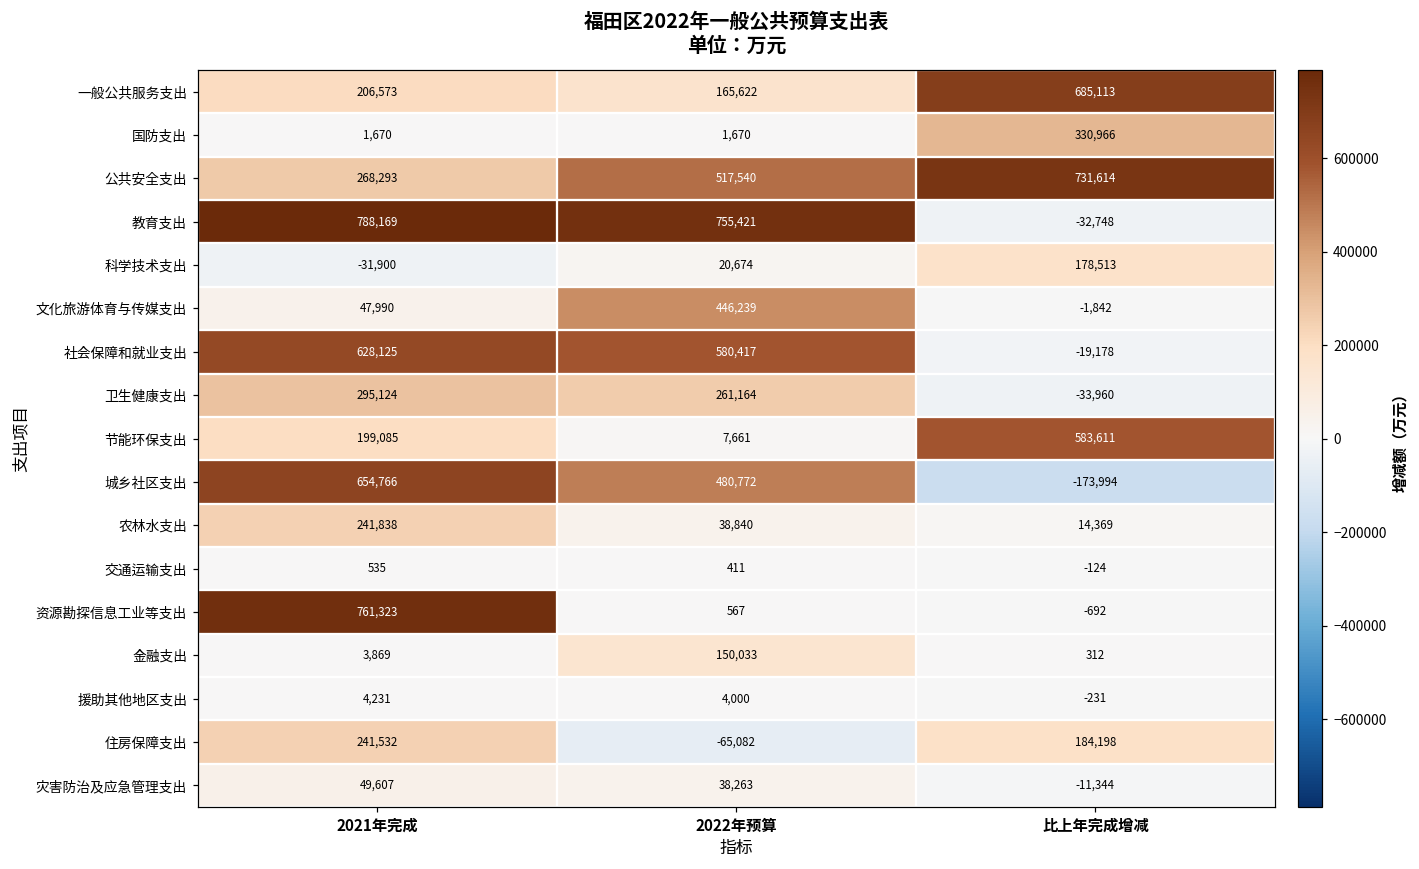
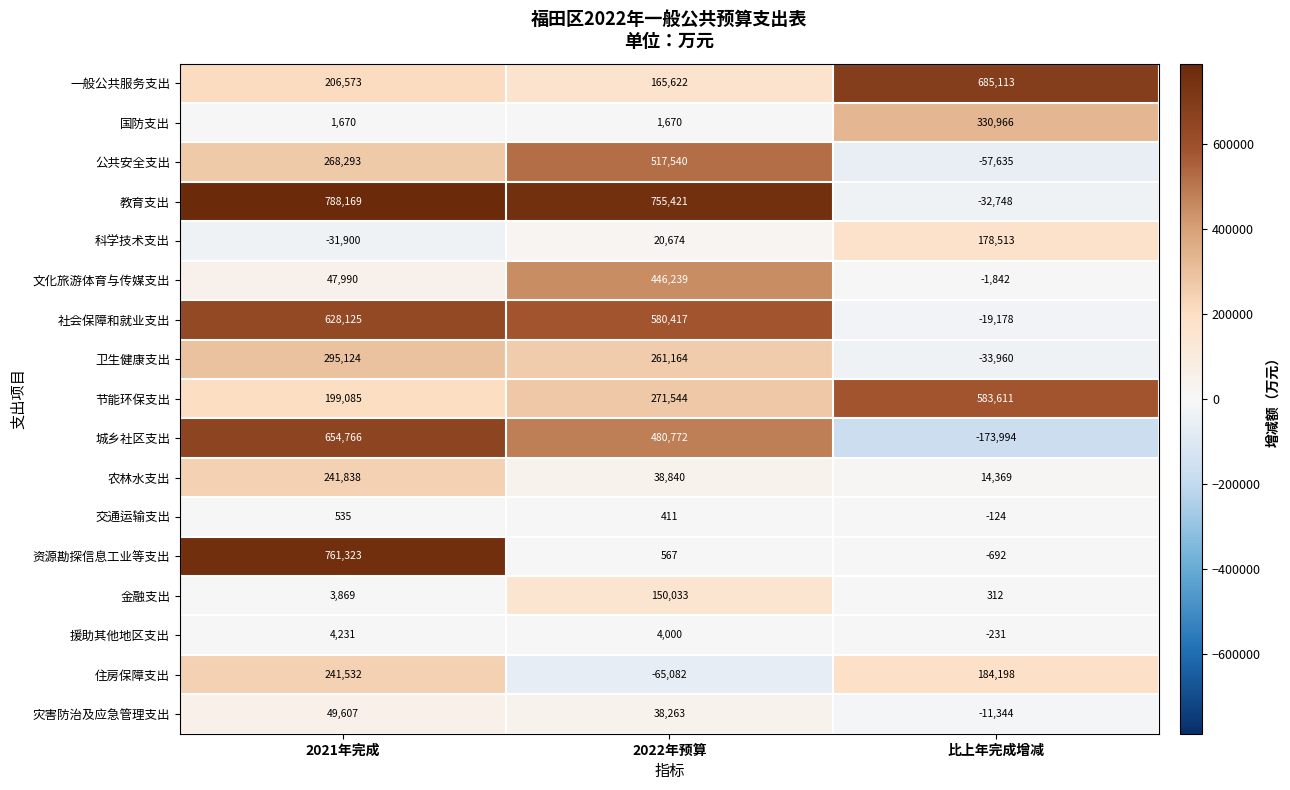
公共安全支出, 比上年完成增减: 731,614 -> -57,635
节能环保支出, 2022年预算: 7,661 -> 271,544
